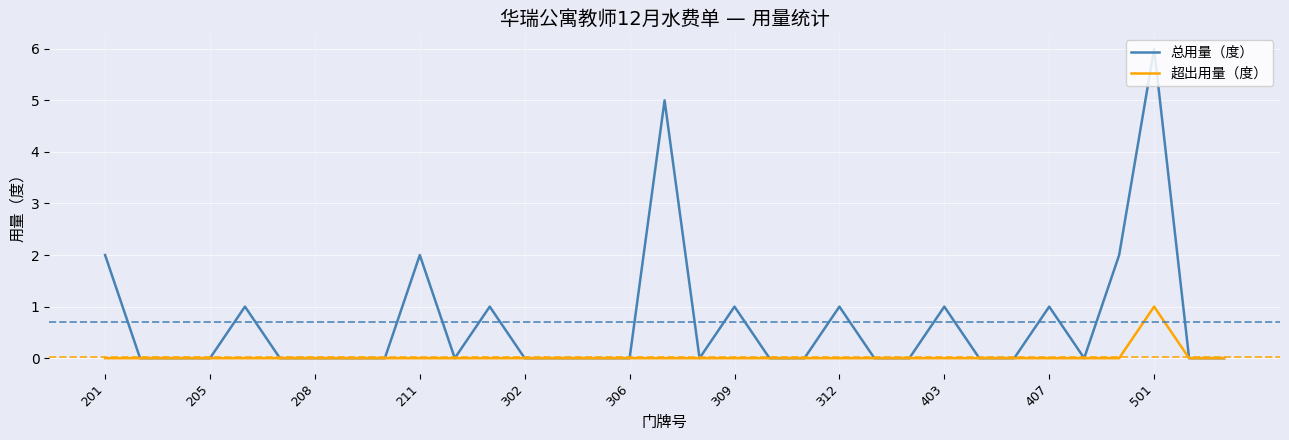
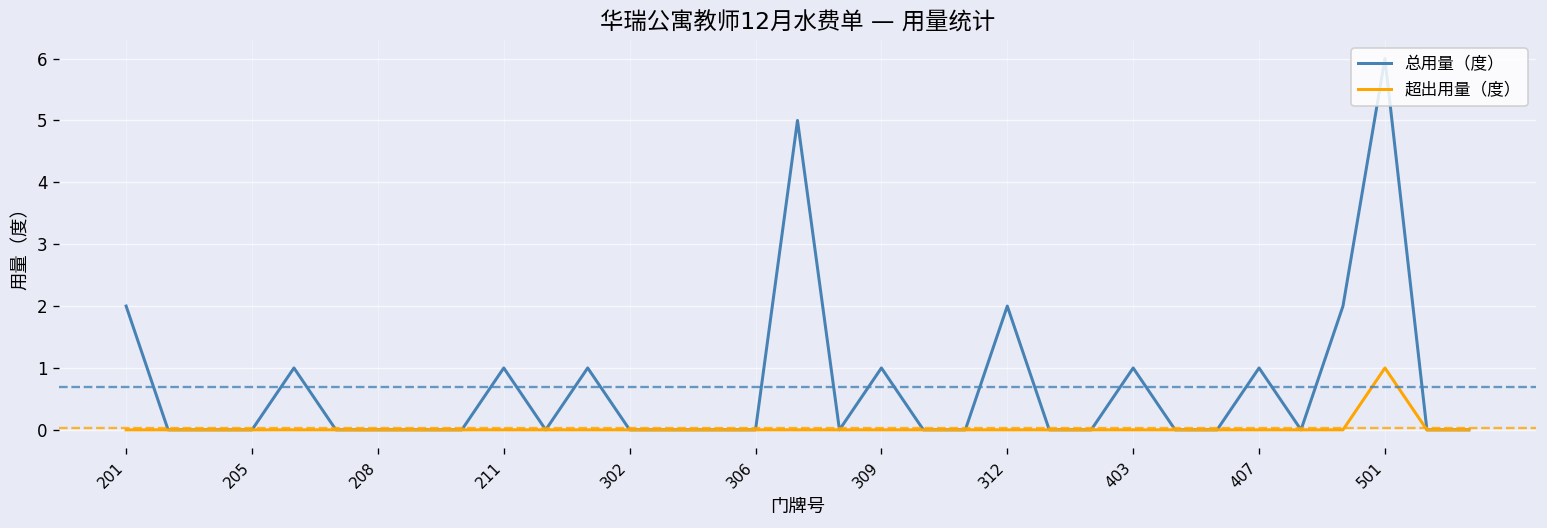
总用量（度）, 211: 2 -> 1
总用量（度）, 312: 1 -> 2
